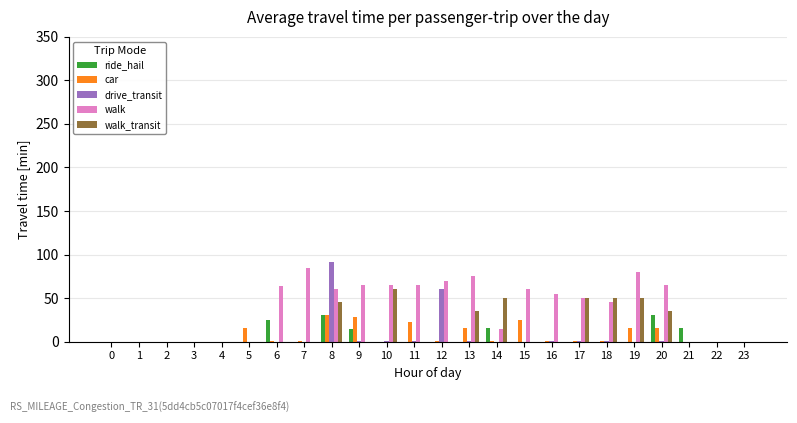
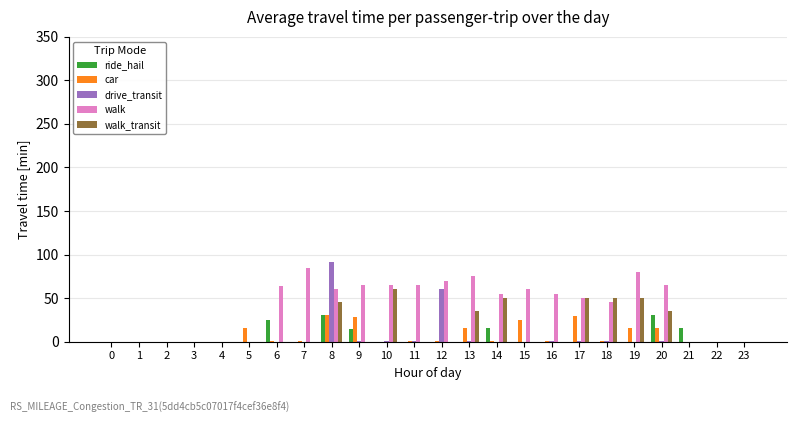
car, 11: 20 -> 0
walk, 14: 20 -> 60
car, 17: 0 -> 30
